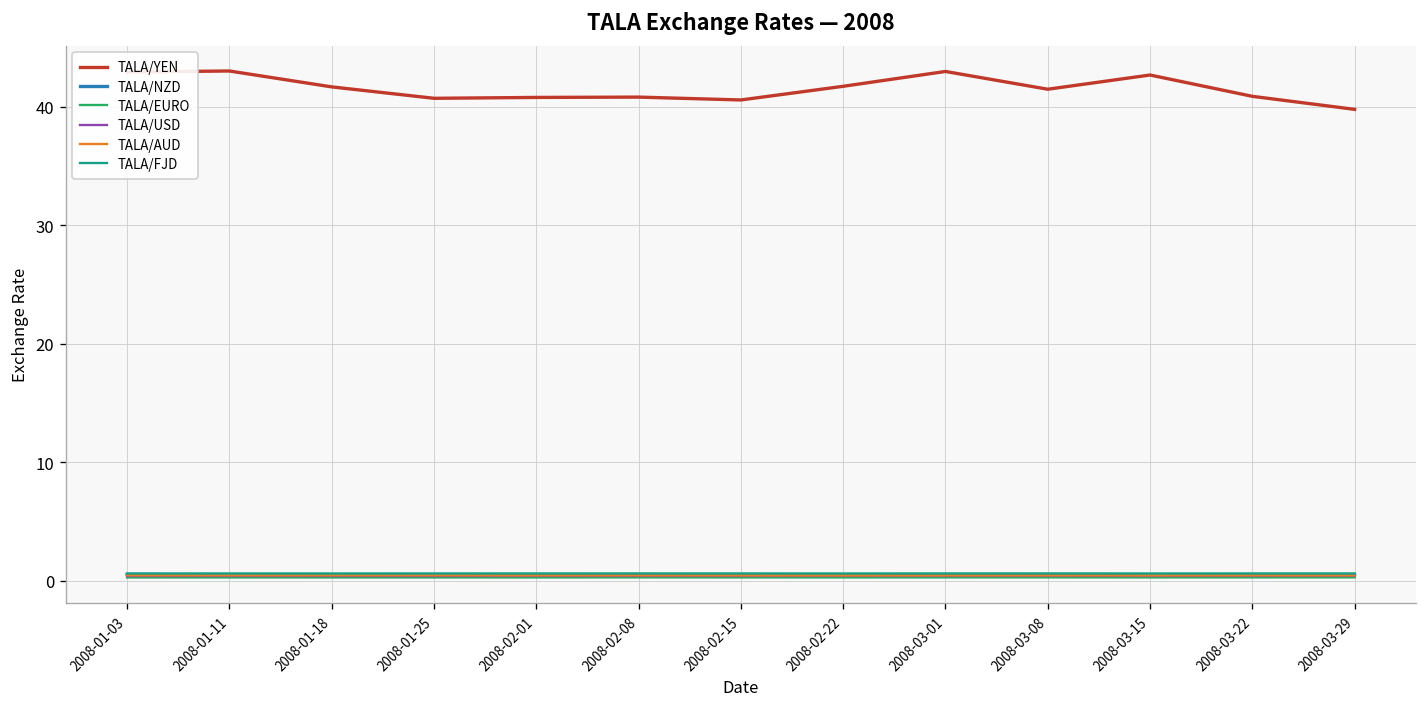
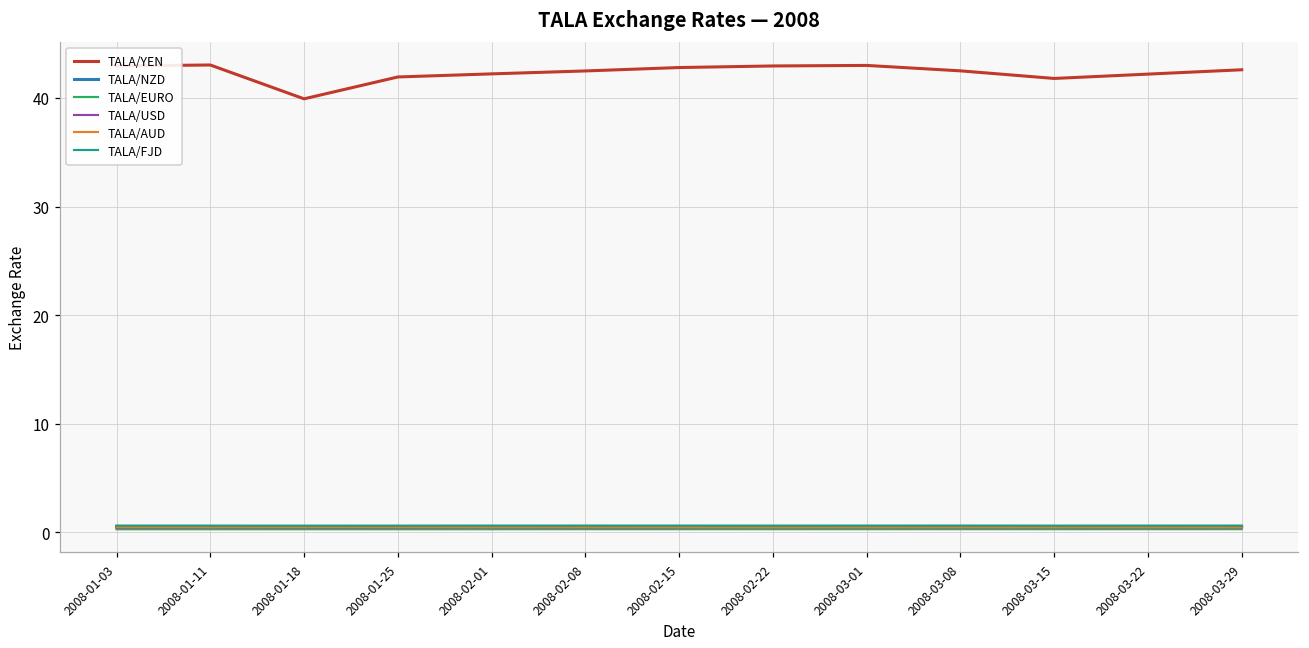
TALA/YEN, 2008-01-18: 42 -> 40
TALA/YEN, 2008-01-25: 41 -> 42
TALA/YEN, 2008-02-01: 41 -> 42
TALA/YEN, 2008-02-08: 41 -> 42
TALA/YEN, 2008-02-15: 41 -> 43
TALA/YEN, 2008-02-22: 42 -> 43
TALA/YEN, 2008-03-08: 42 -> 43
TALA/YEN, 2008-03-15: 43 -> 42
TALA/YEN, 2008-03-22: 41 -> 42
TALA/YEN, 2008-03-29: 40 -> 43
